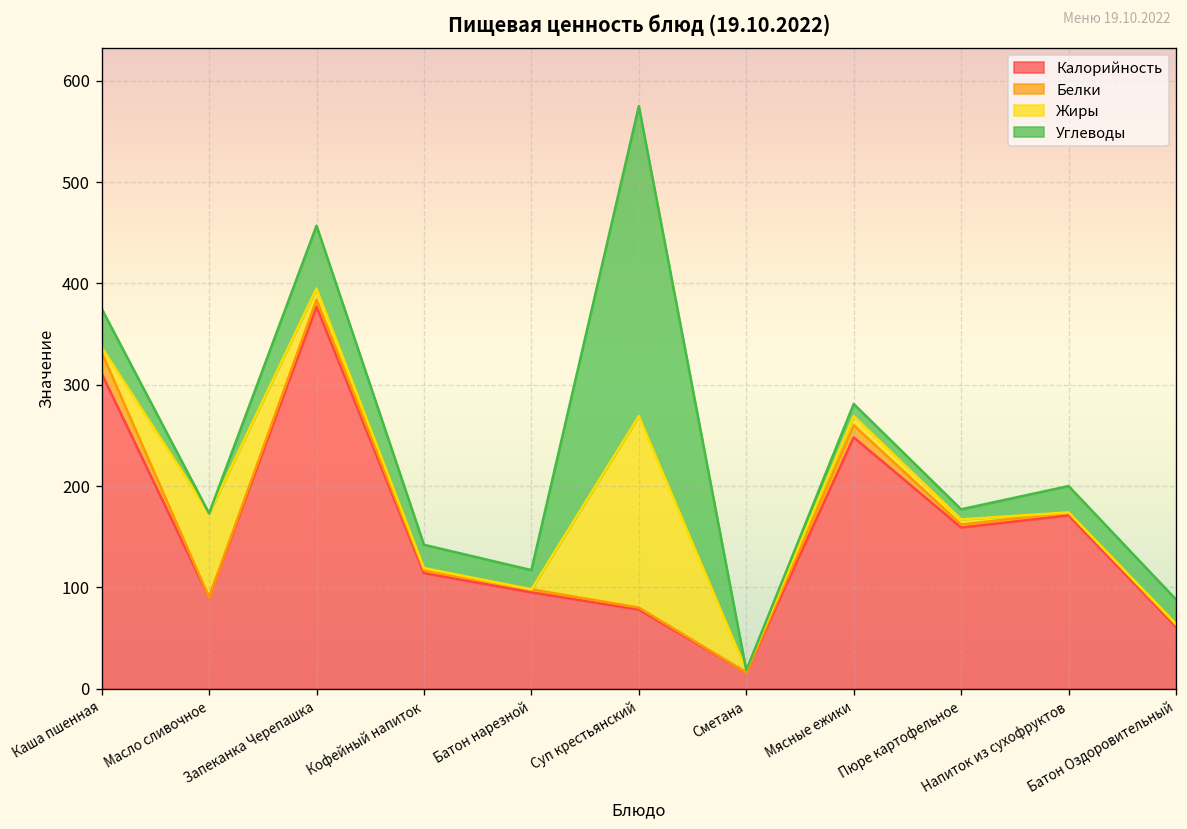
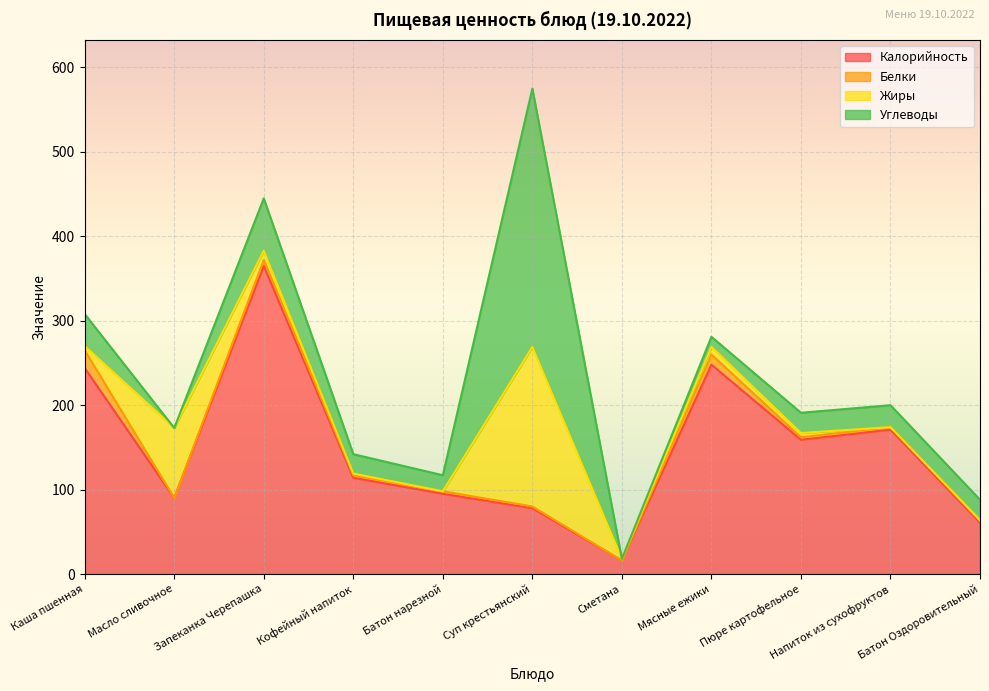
Калорийность, Каша пшенная: 310 -> 240
Калорийность, Запеканка Черепашка: 380 -> 370
Углеводы, Пюре картофельное: 10 -> 20
